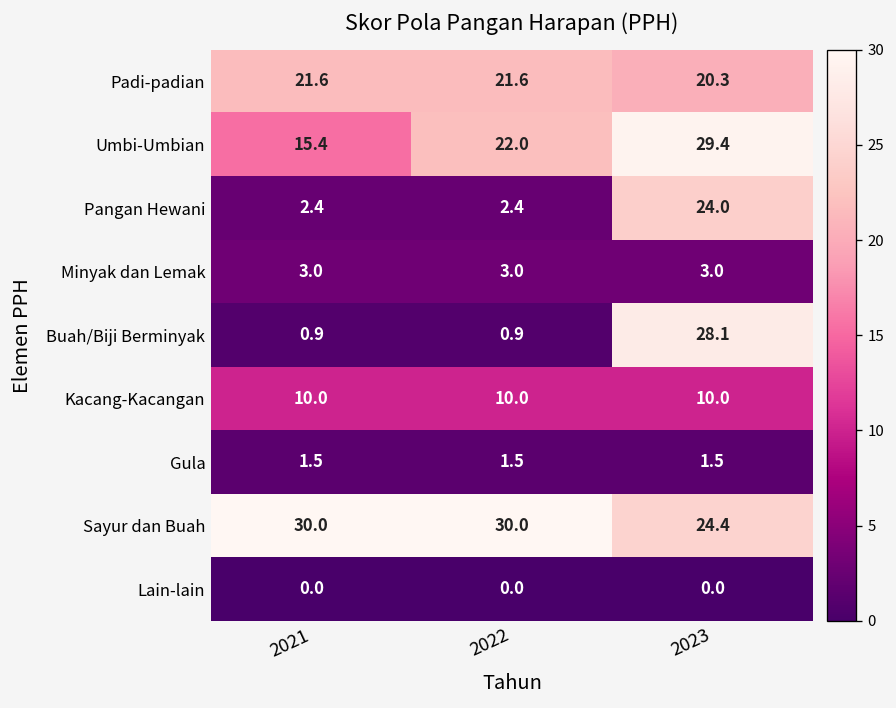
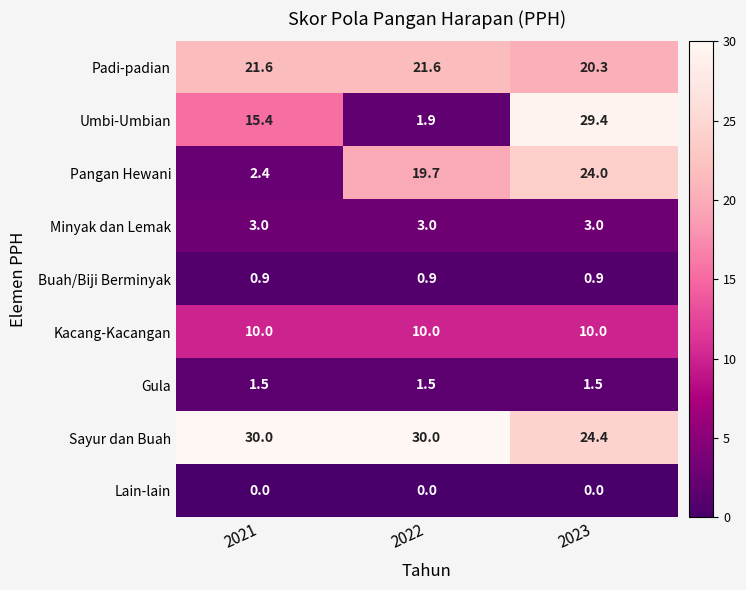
Umbi-Umbian, 2022: 22.0 -> 1.9
Pangan Hewani, 2022: 2.4 -> 19.7
Buah/Biji Berminyak, 2023: 28.1 -> 0.9
